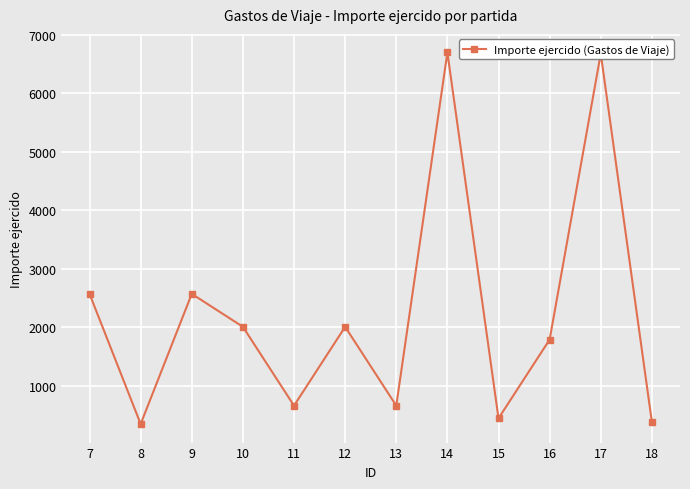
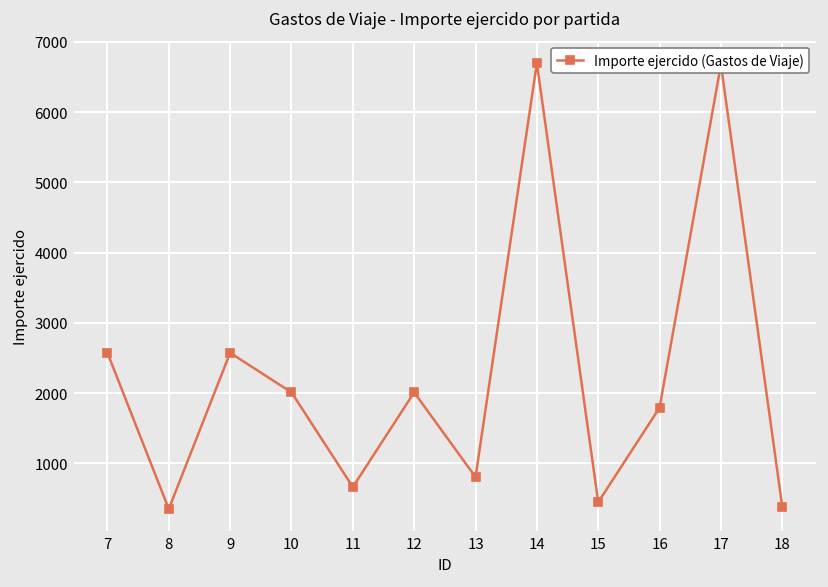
13: 700 -> 800
